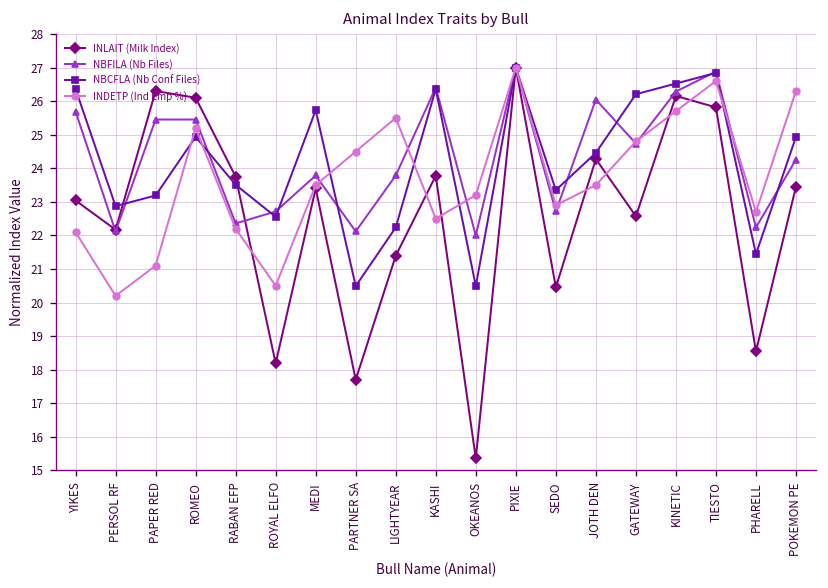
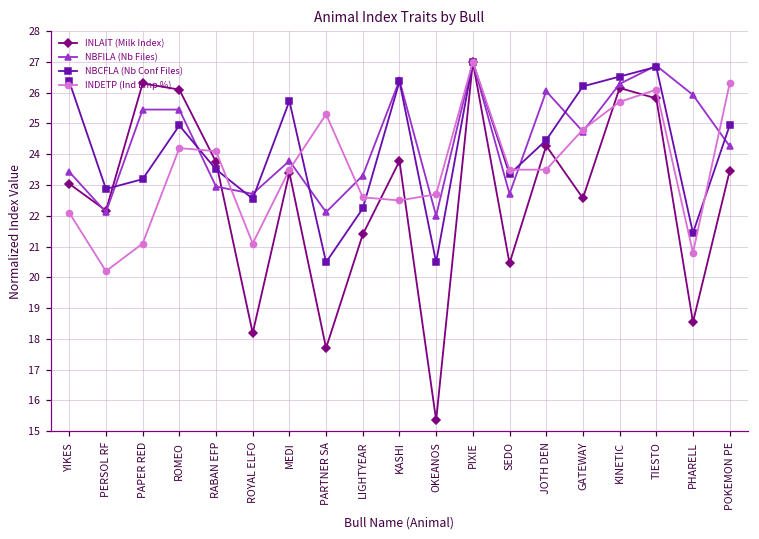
NBFILA (Nb Files), YIKES: 25.7 -> 23.4
INDETP (Ind Emp %), ROMEO: 25.2 -> 24.2
NBFILA (Nb Files), RABAN EFP: 22.4 -> 23.0
INDETP (Ind Emp %), RABAN EFP: 22.2 -> 24.1
INDETP (Ind Emp %), ROYAL ELFO: 20.5 -> 21.1
INDETP (Ind Emp %), PARTNER SA: 24.5 -> 25.3
NBFILA (Nb Files), LIGHTYEAR: 23.8 -> 23.3
INDETP (Ind Emp %), LIGHTYEAR: 25.5 -> 22.6
INDETP (Ind Emp %), OKEANOS: 23.2 -> 22.7
INDETP (Ind Emp %), SEDO: 22.9 -> 23.5
INDETP (Ind Emp %), TIESTO: 26.6 -> 26.1
NBFILA (Nb Files), PHARELL: 22.2 -> 25.9
INDETP (Ind Emp %), PHARELL: 22.7 -> 20.8
